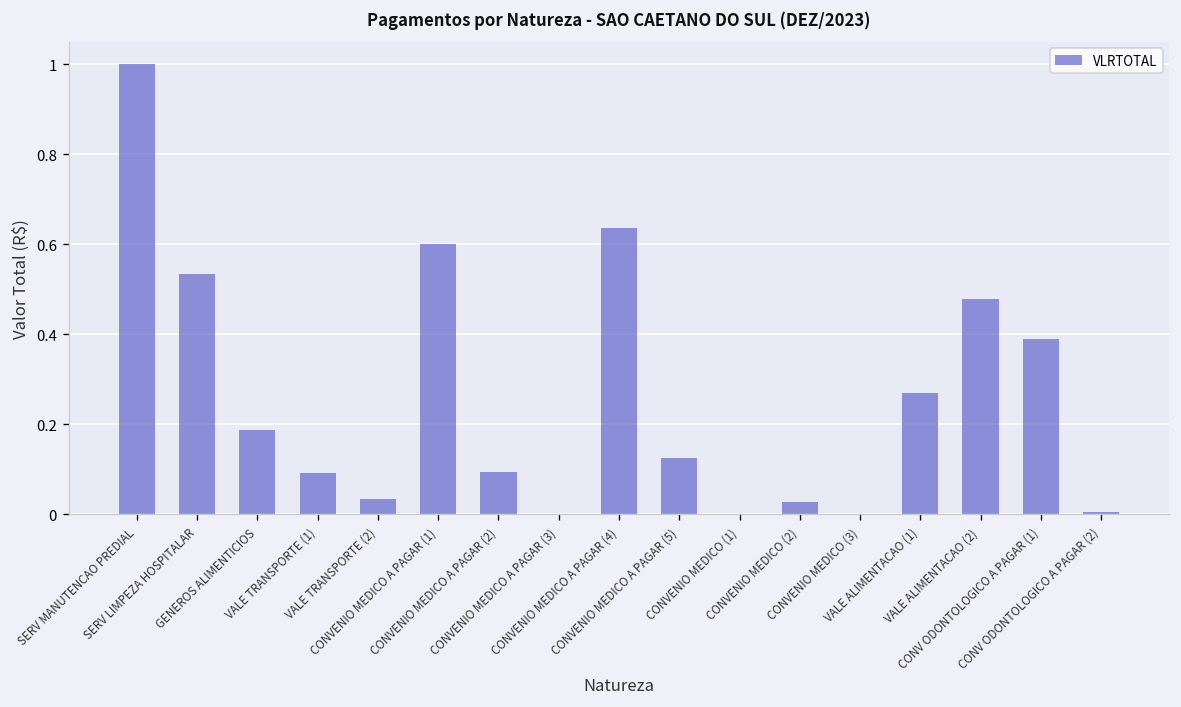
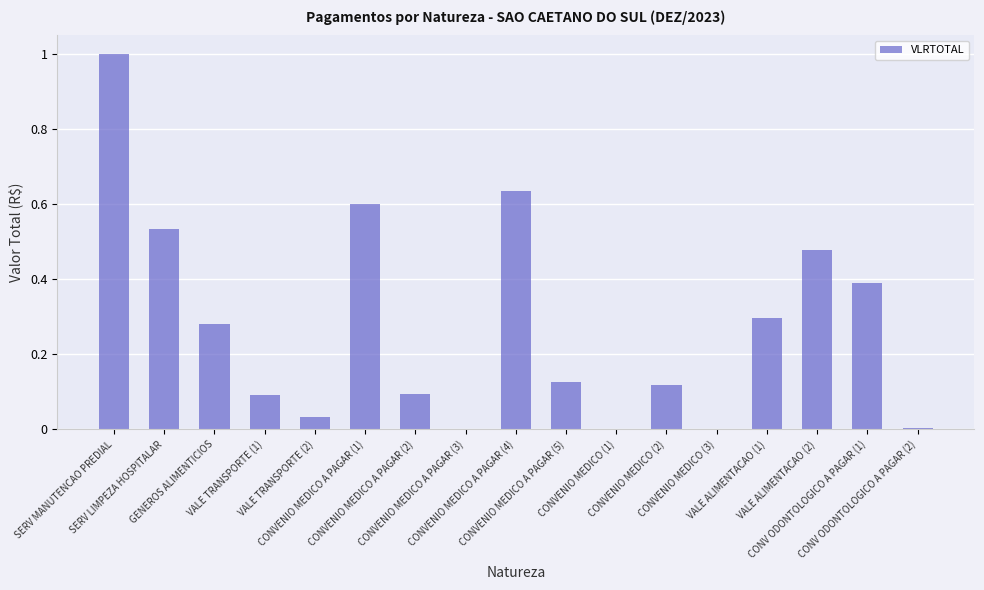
GENEROS ALIMENTICIOS: 0.19 -> 0.28
CONVENIO MEDICO (2): 0.03 -> 0.12
VALE ALIMENTACAO (1): 0.27 -> 0.30
